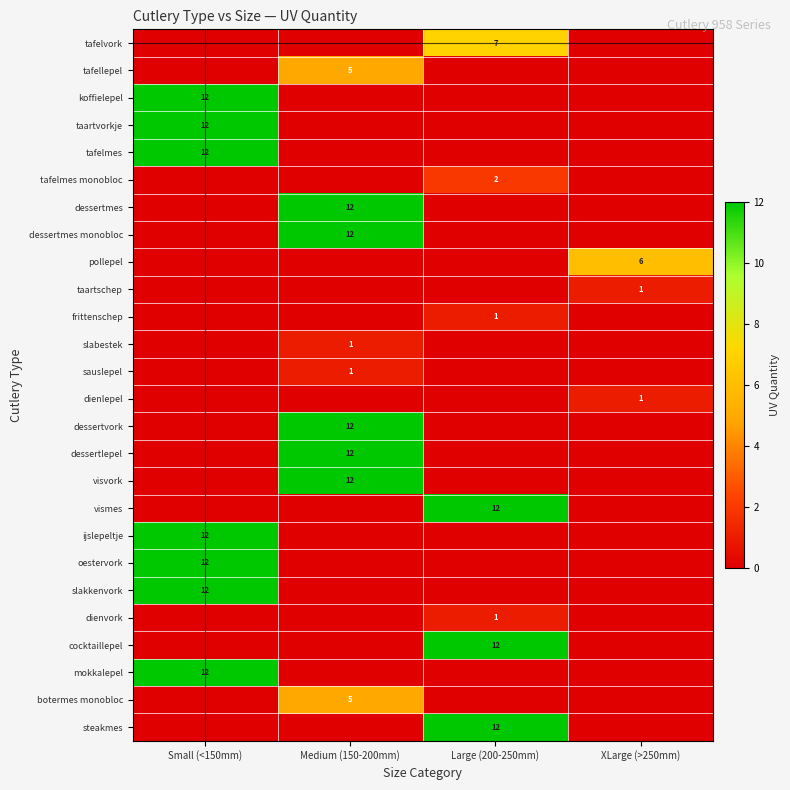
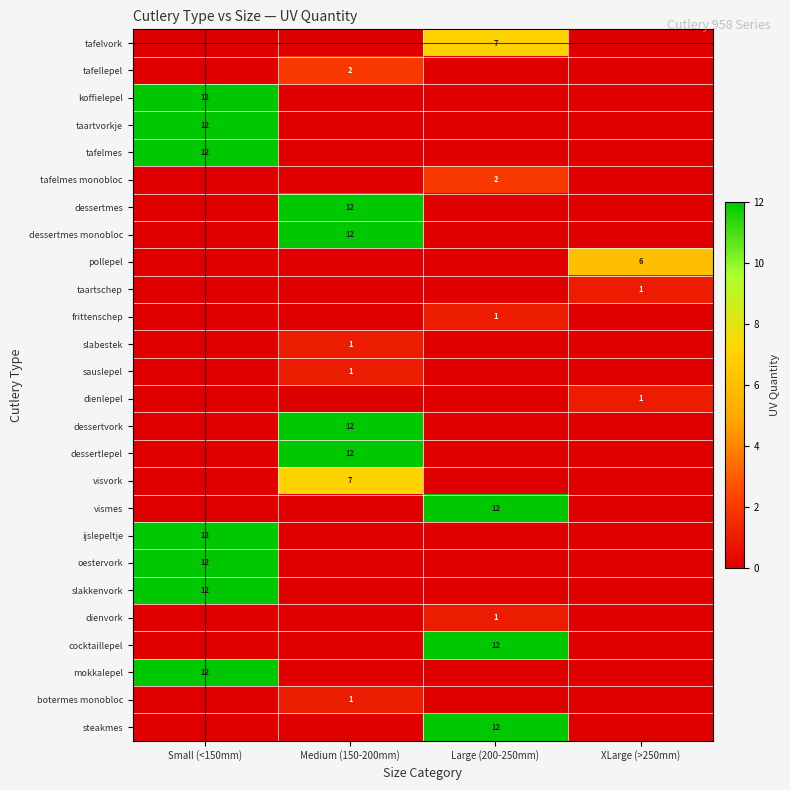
tafellepel, Medium (150-200mm): 5 -> 2
visvork, Medium (150-200mm): 12 -> 7
botermes monobloc, Medium (150-200mm): 5 -> 1
